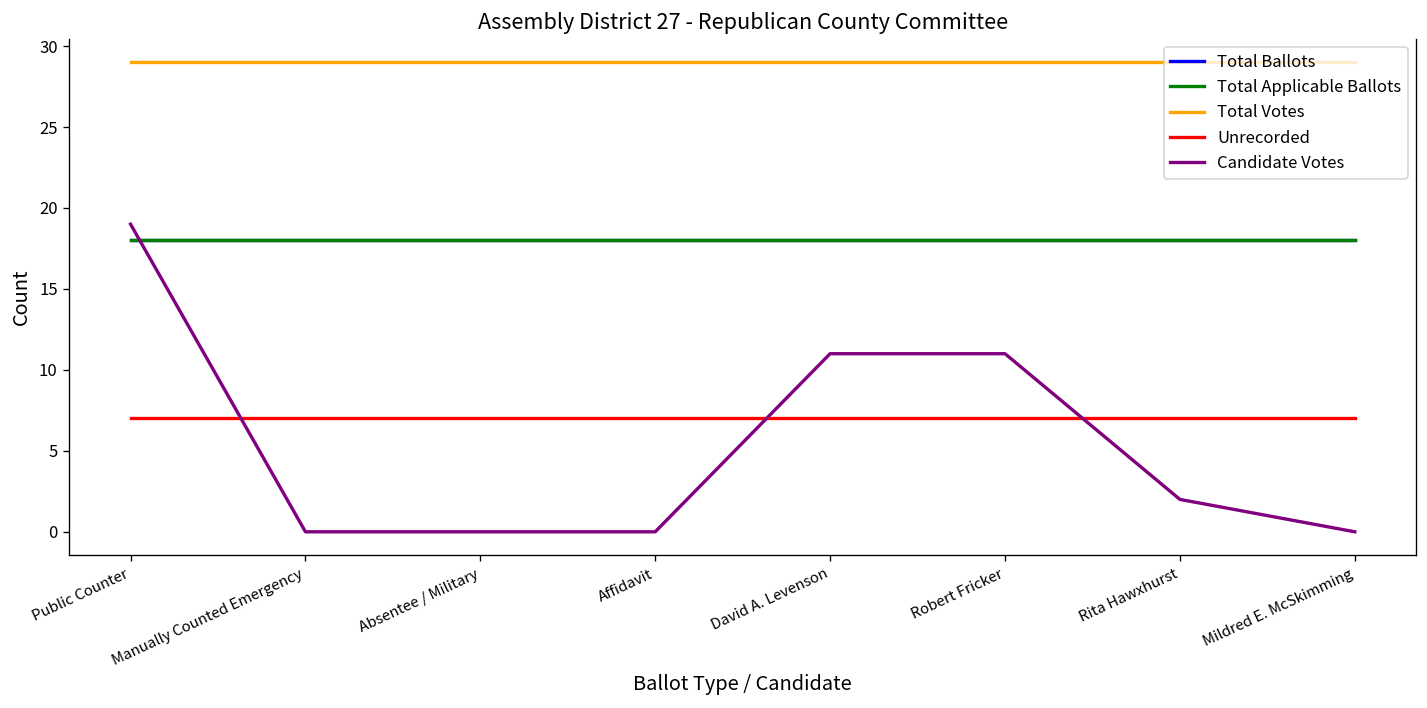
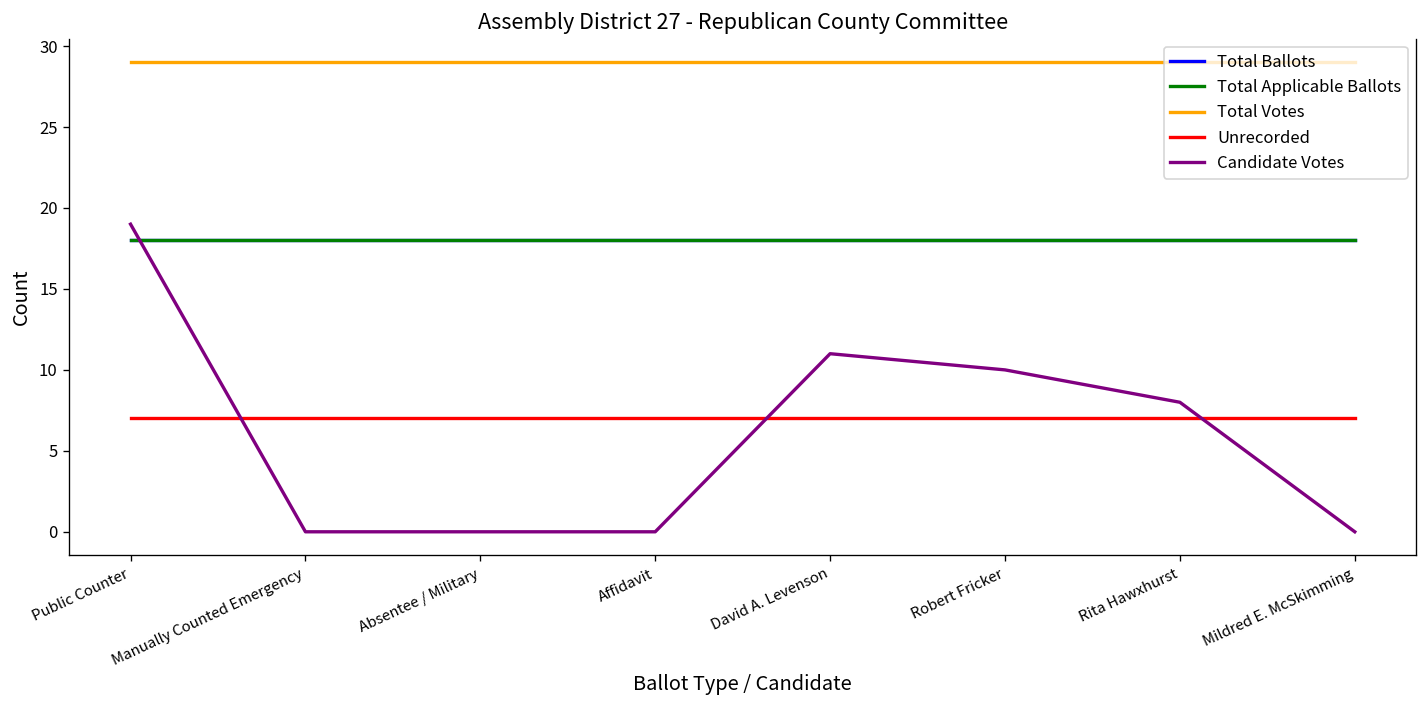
Candidate Votes, Robert Fricker: 11 -> 10
Candidate Votes, Rita Hawxhurst: 2 -> 8
